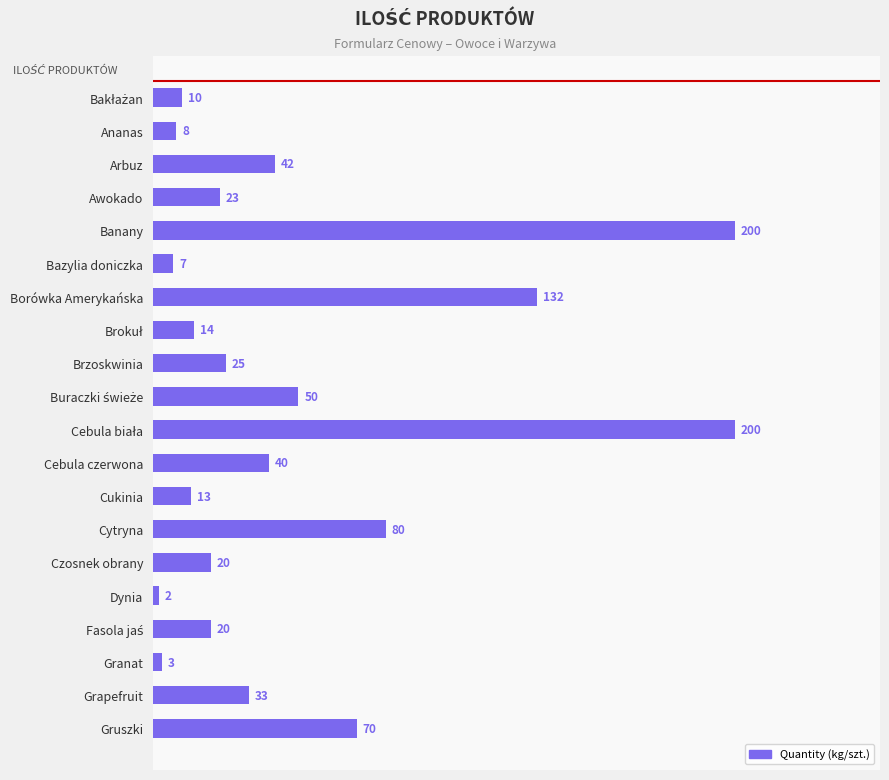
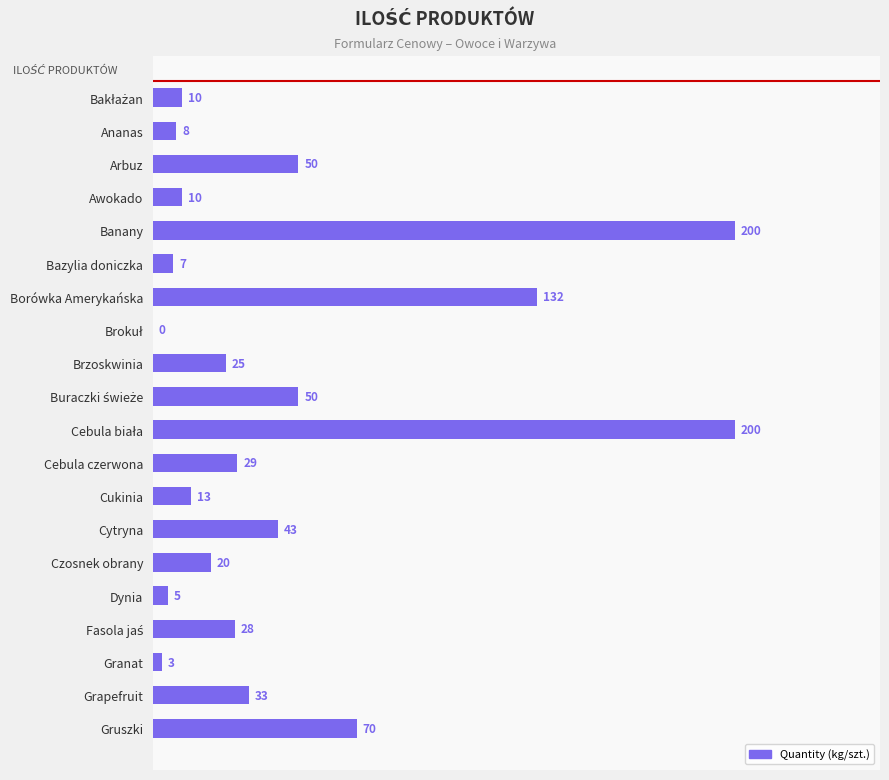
Arbuz: 42 -> 50
Awokado: 23 -> 10
Brokuł: 14 -> 0
Cebula czerwona: 40 -> 29
Cytryna: 80 -> 43
Dynia: 2 -> 5
Fasola jaś: 20 -> 28
